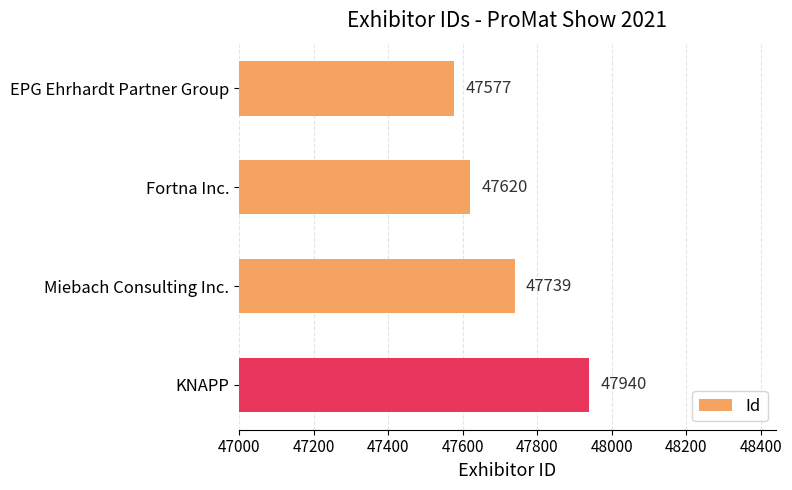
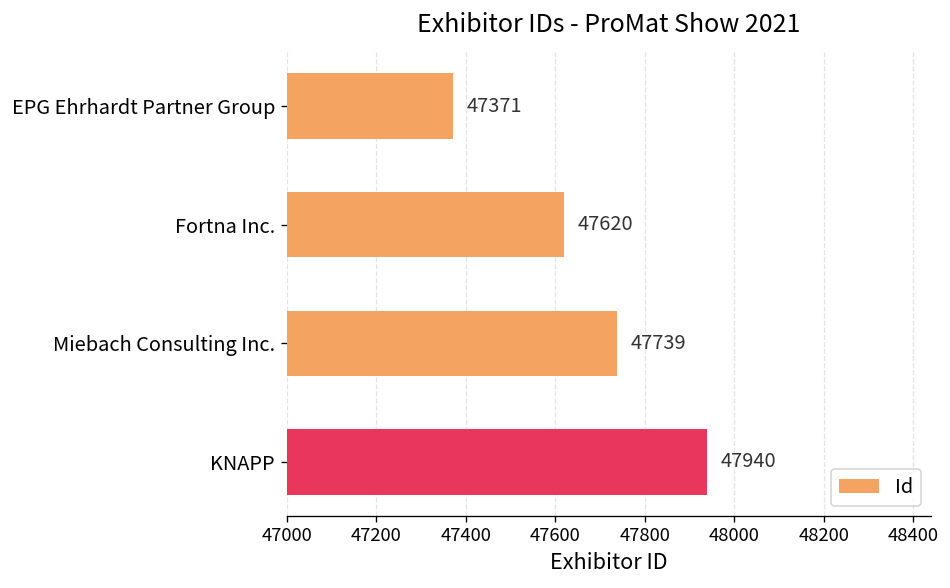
EPG Ehrhardt Partner Group: 47577 -> 47371
